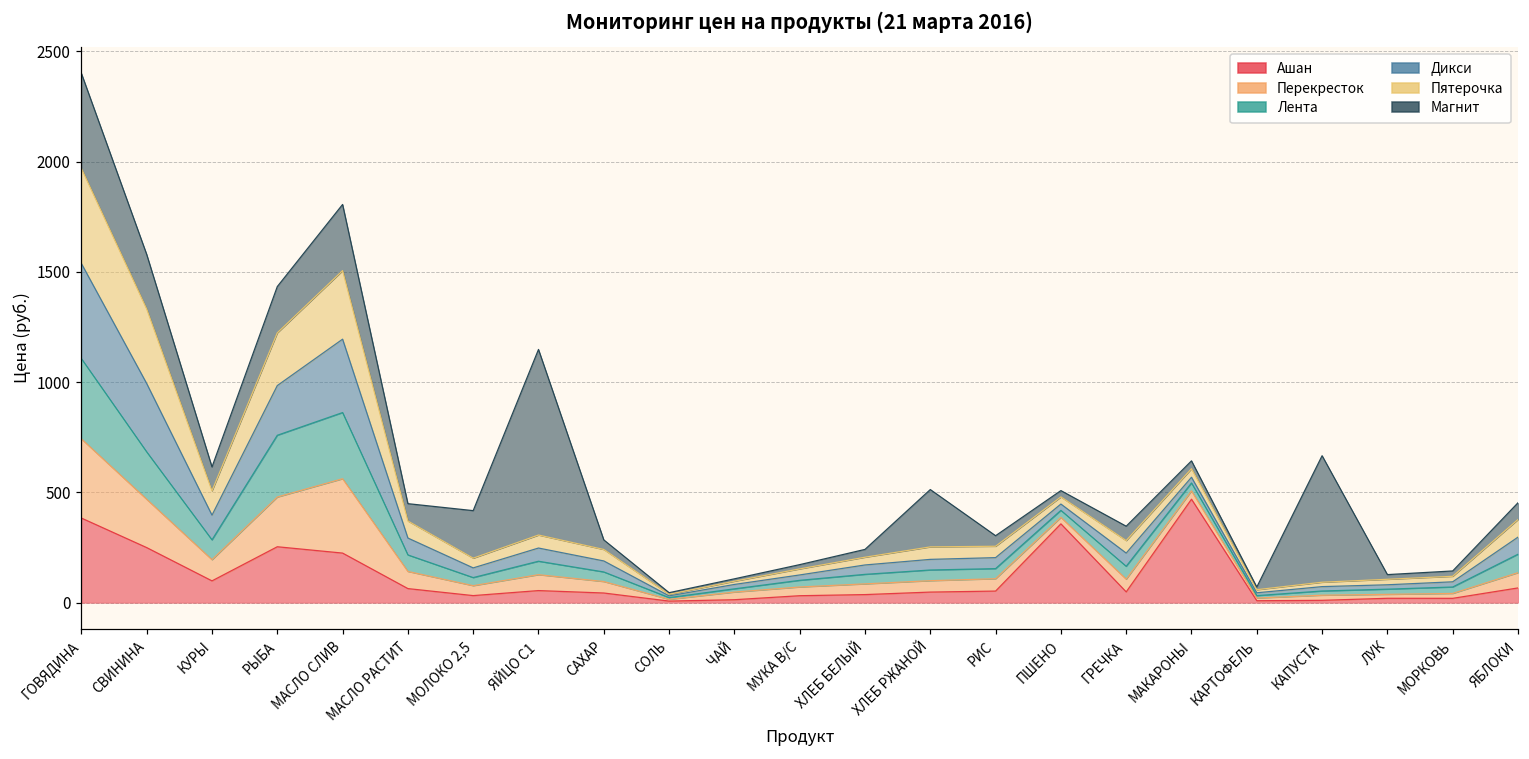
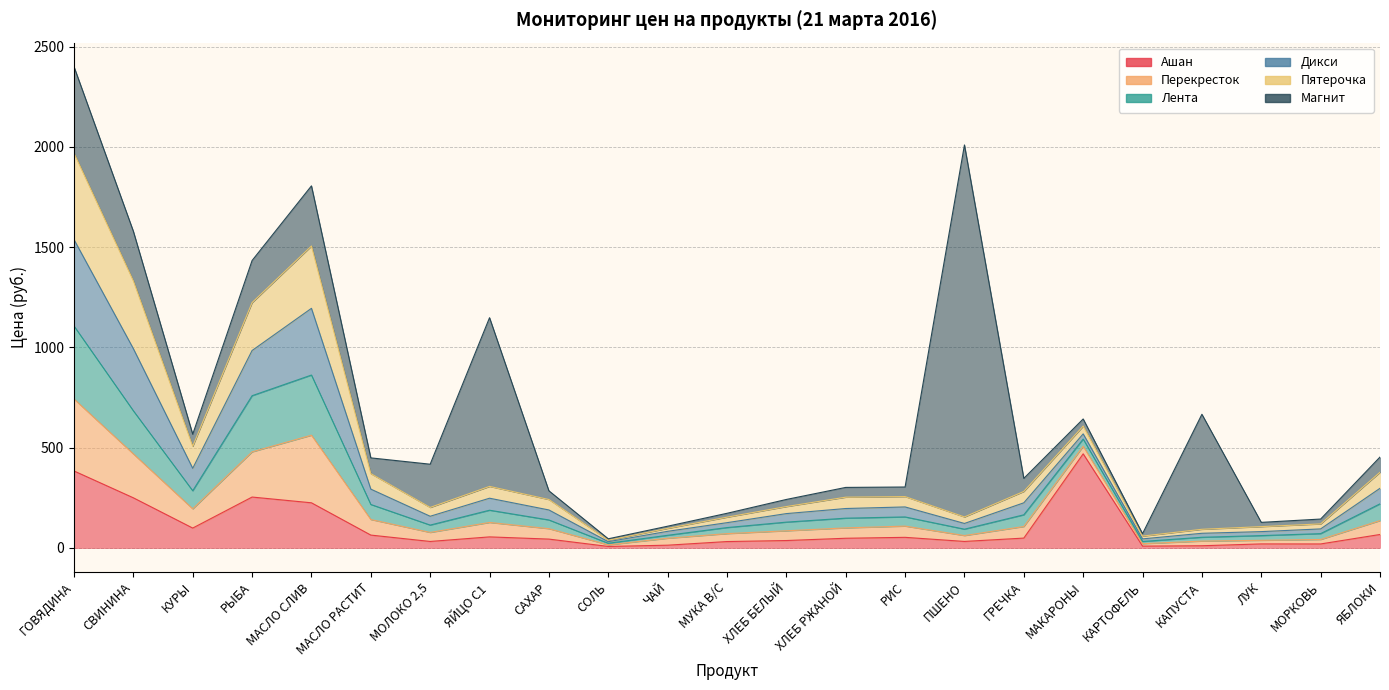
Магнит, КУРЫ: 110 -> 60
Магнит, ХЛЕБ РЖАНОЙ: 260 -> 50
Ашан, ПШЕНО: 360 -> 30
Магнит, ПШЕНО: 30 -> 1860
